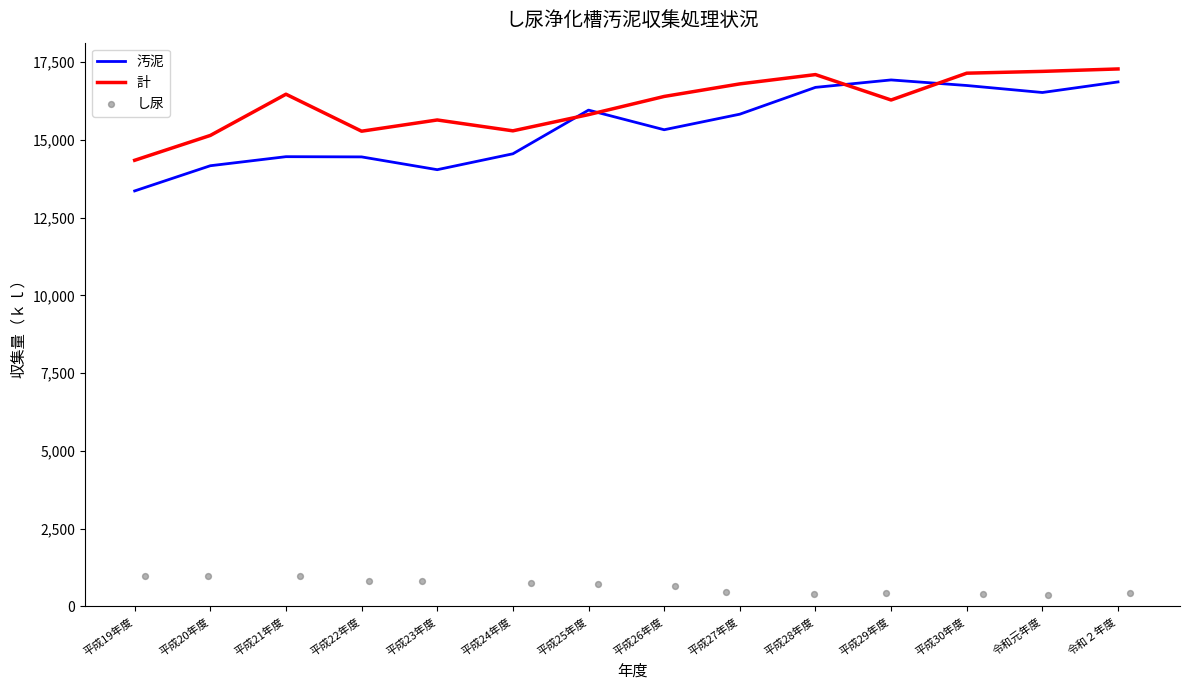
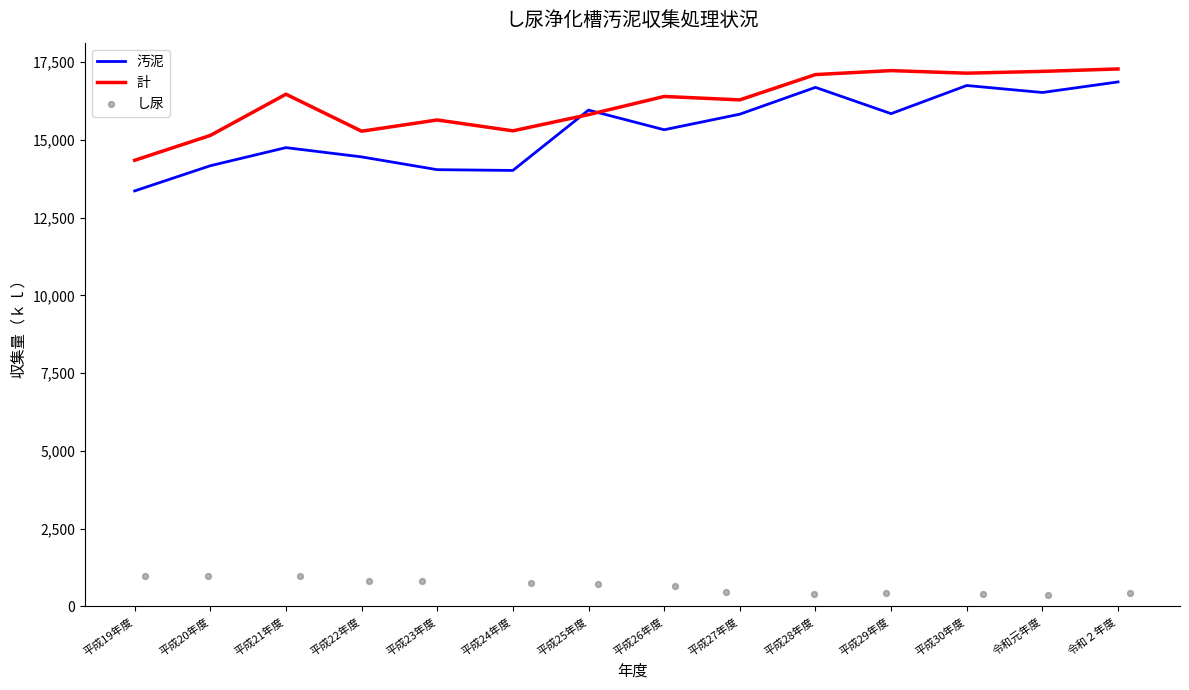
汚泥, 平成21年度: 14,500 -> 14,700
汚泥, 平成24年度: 14,600 -> 14,000
計, 平成27年度: 16,800 -> 16,300
汚泥, 平成29年度: 16,900 -> 15,800
計, 平成29年度: 16,300 -> 17,200
